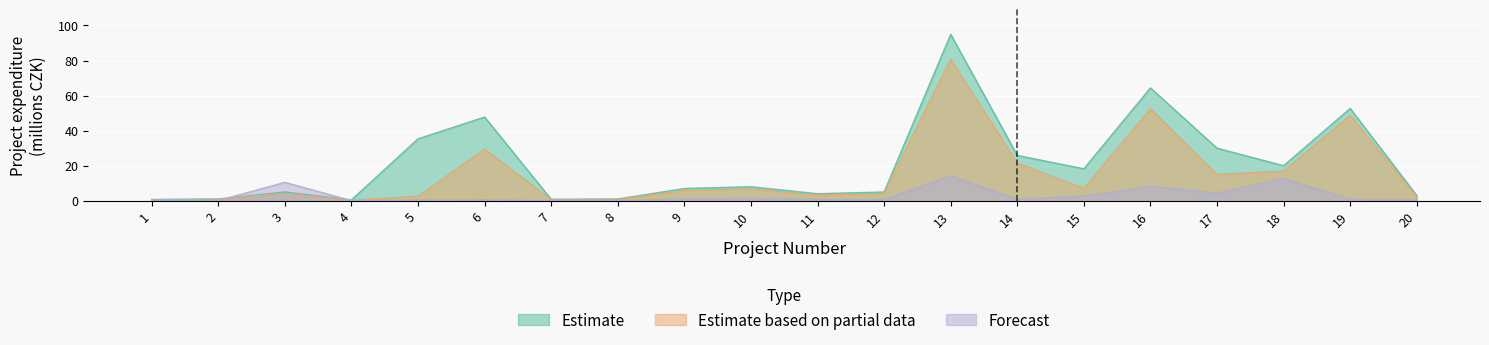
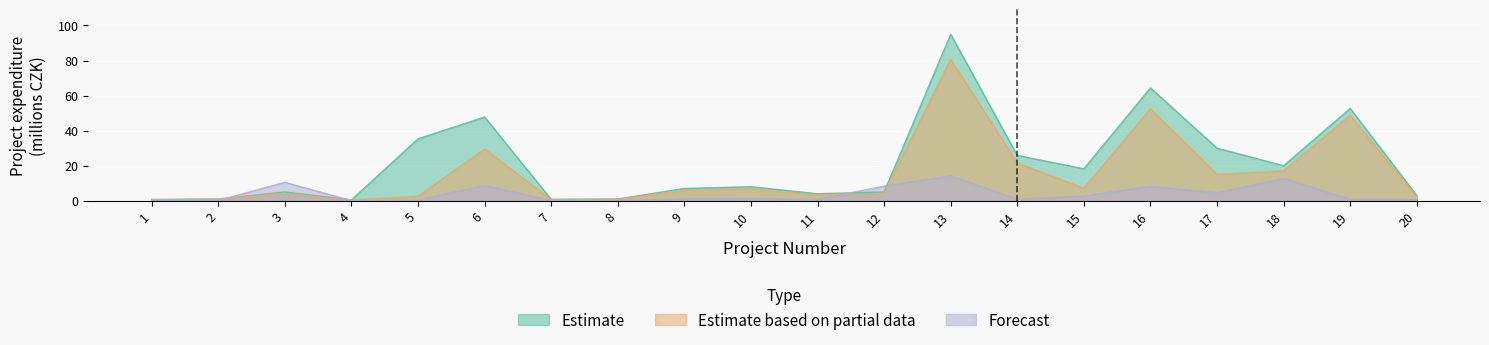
Forecast, 6: 1 -> 9
Forecast, 12: 1 -> 8
